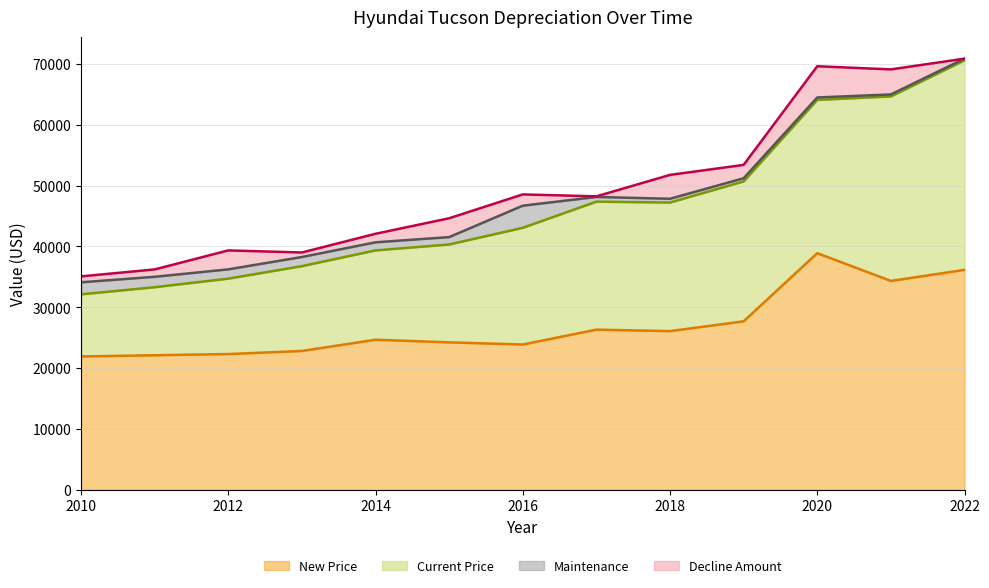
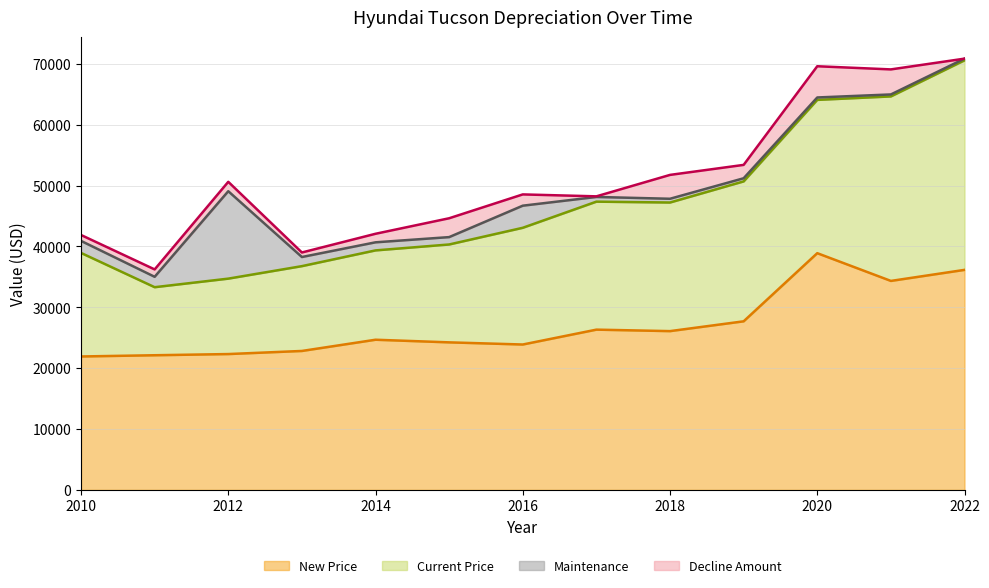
Current Price, 2010: 10000 -> 17000
Maintenance, 2012: 2000 -> 14000
Decline Amount, 2012: 3000 -> 2000
